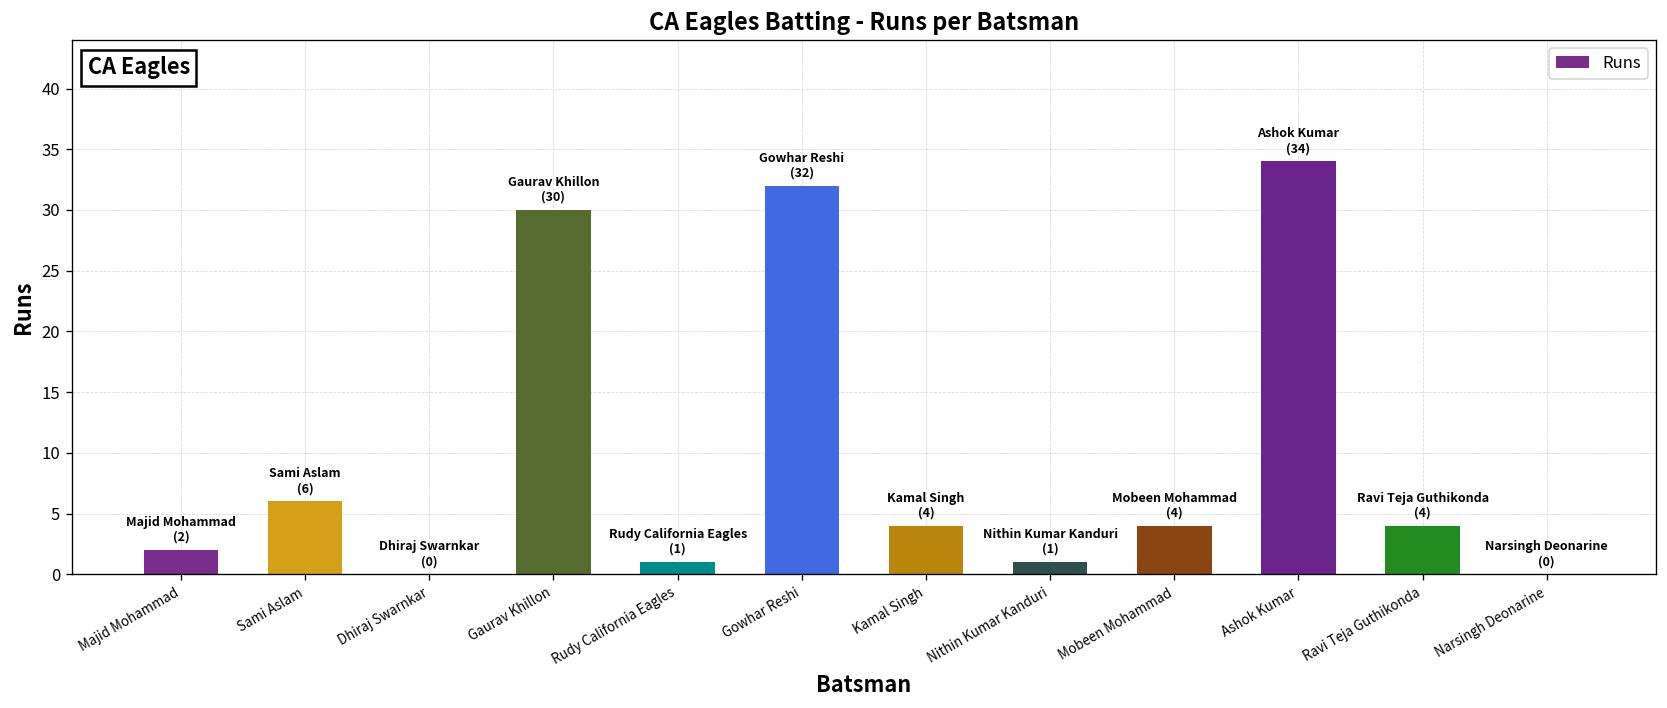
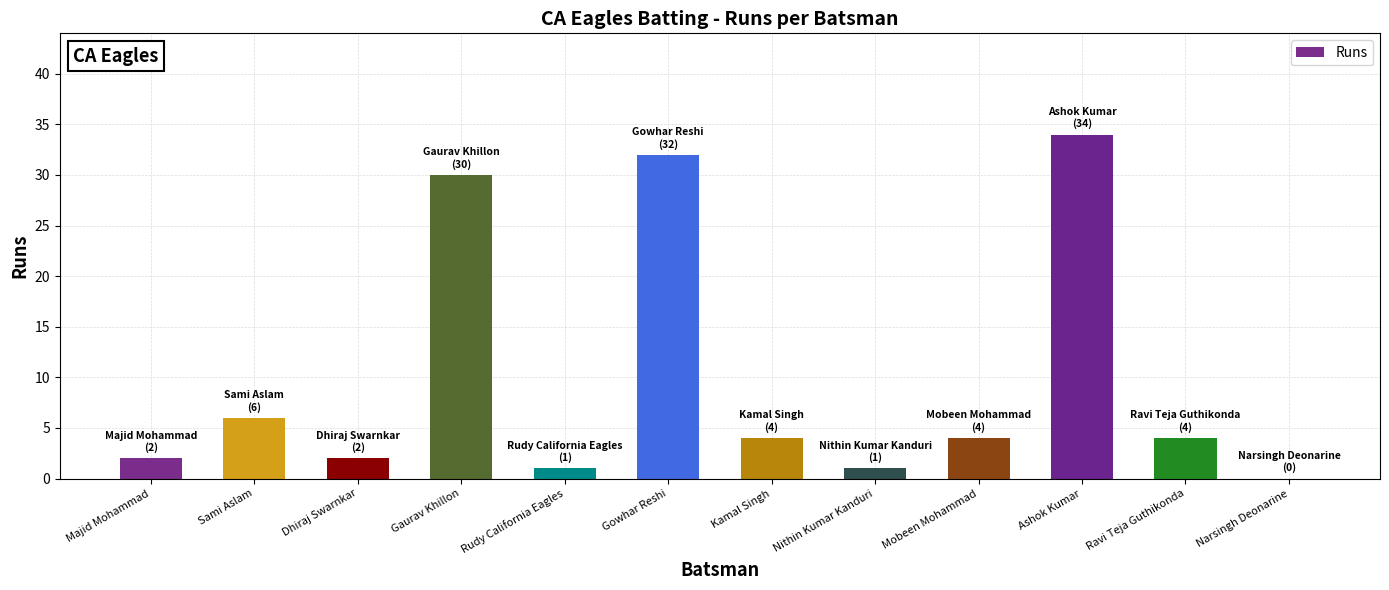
Dhiraj Swarnkar: (0) -> (2)
